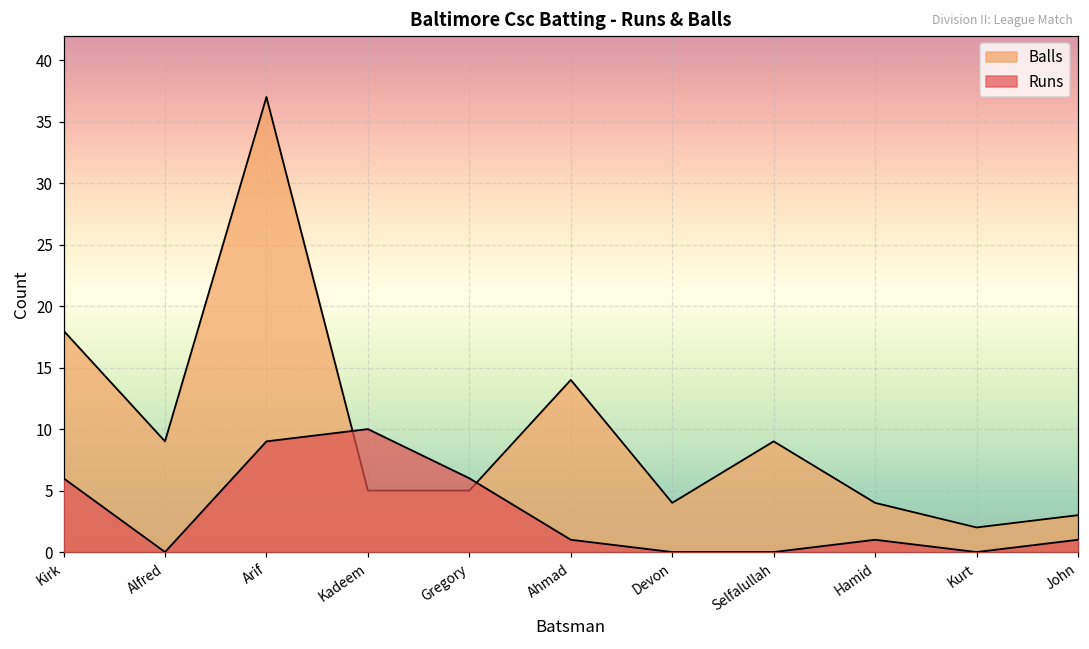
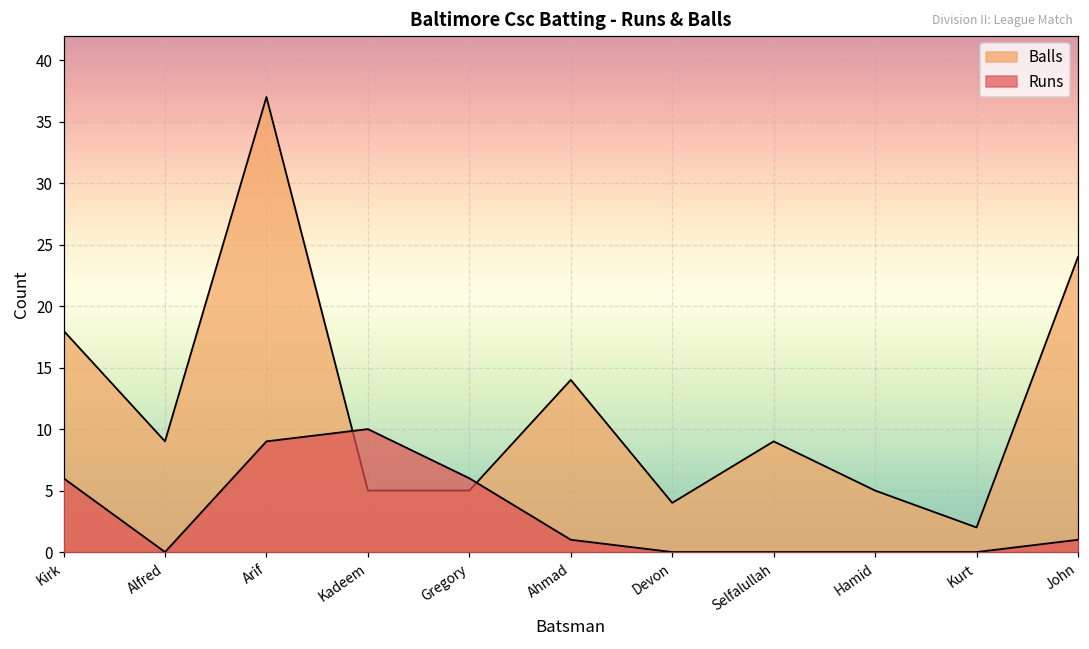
Balls, Hamid: 4 -> 5
Runs, Hamid: 1 -> 0
Balls, John: 3 -> 24
